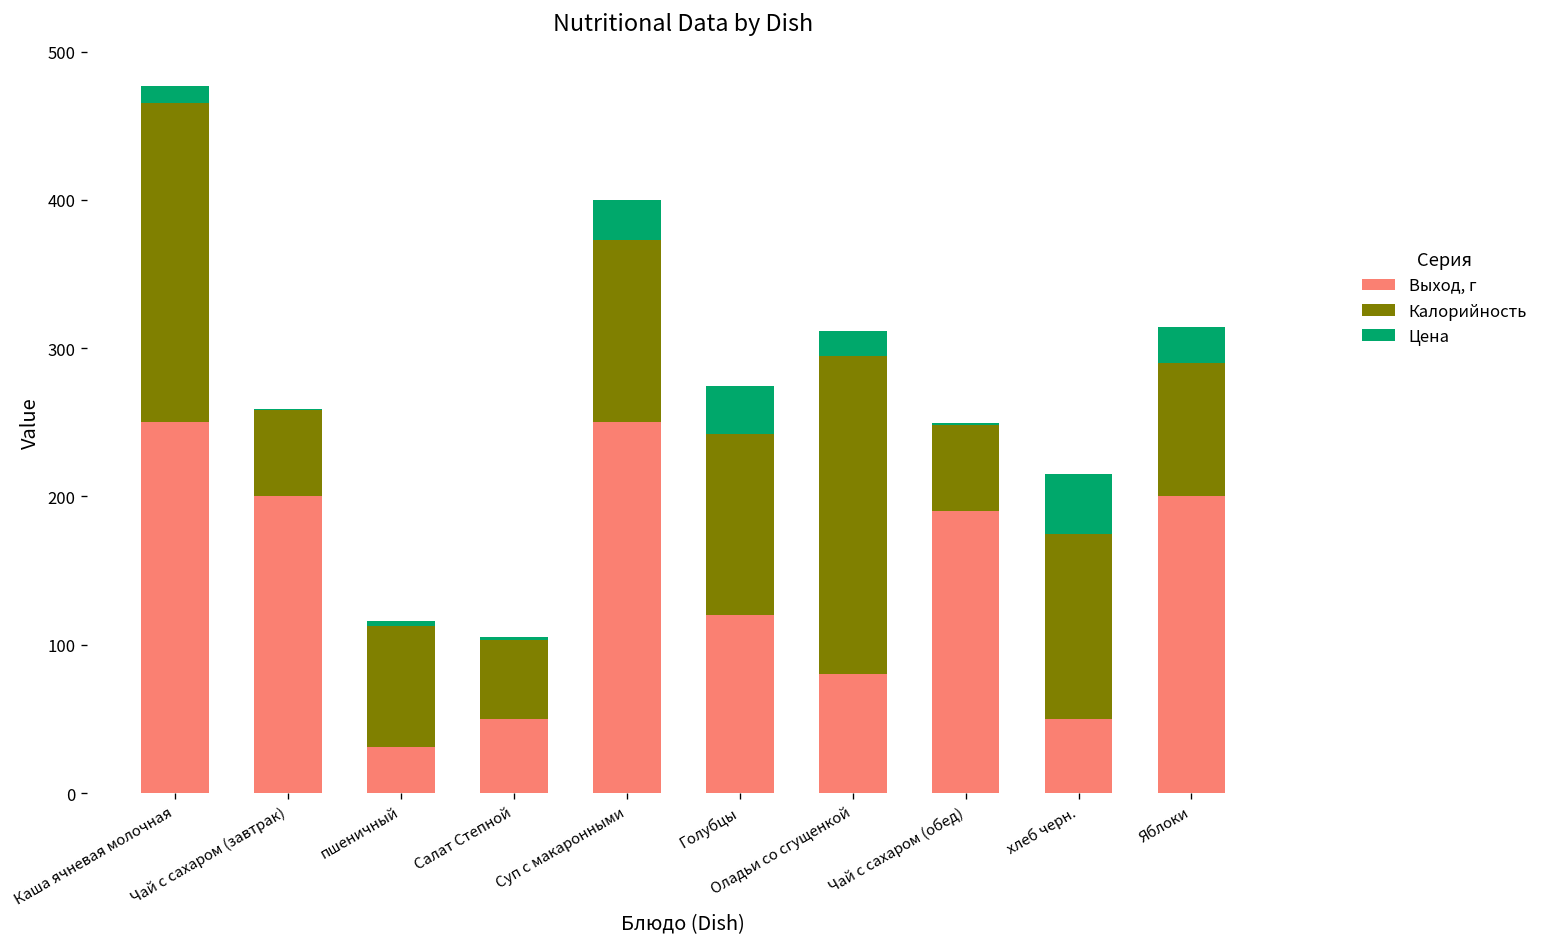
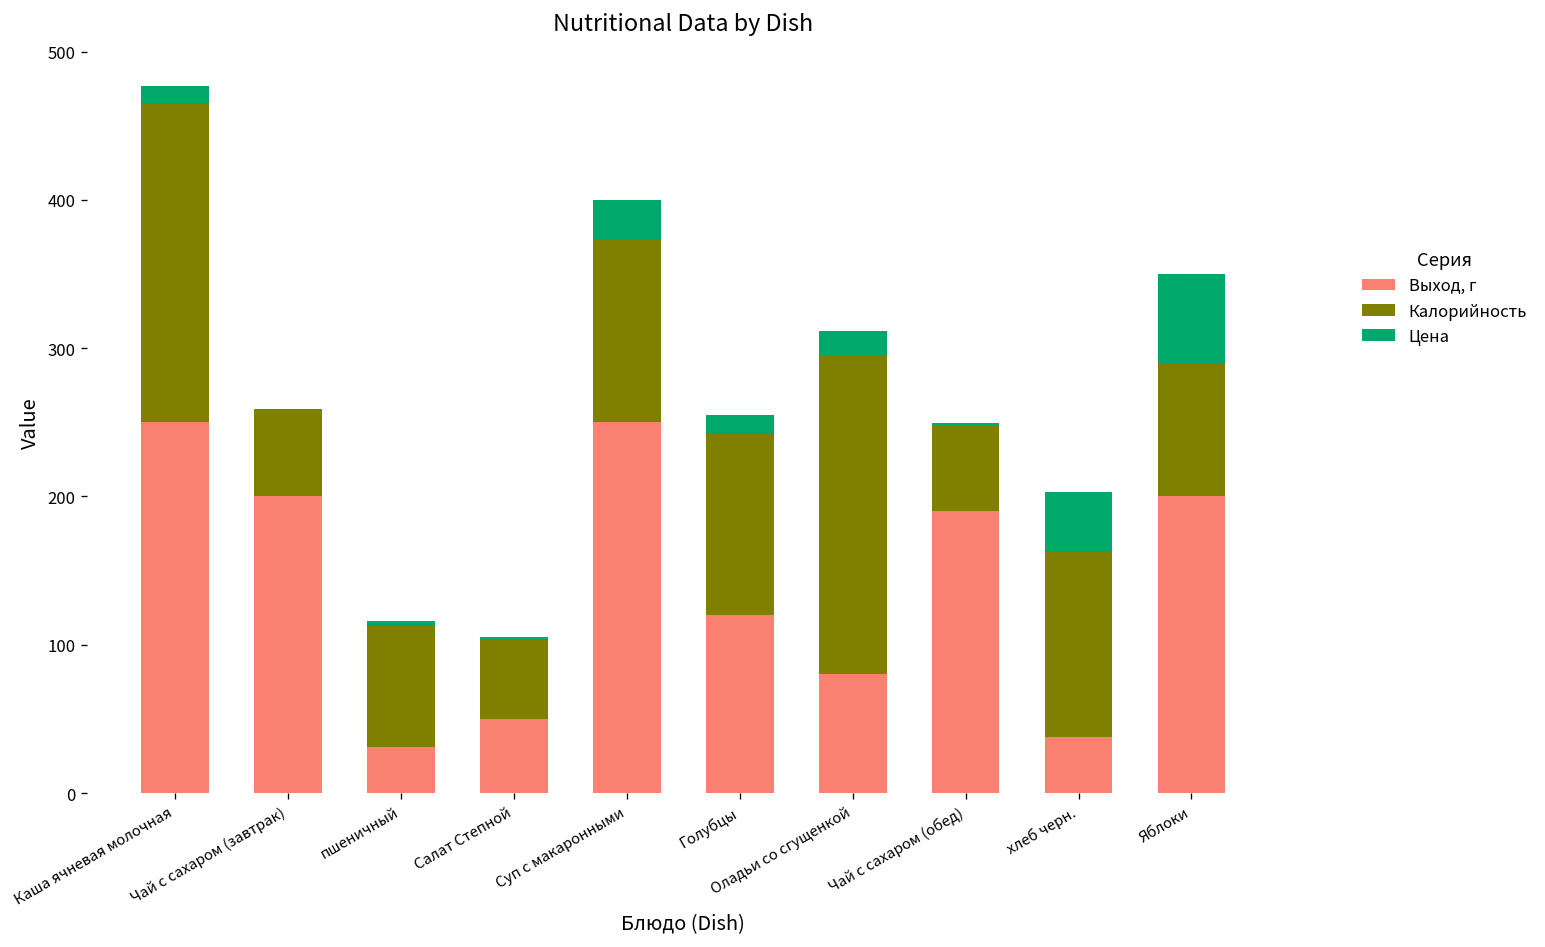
Цена, Голубцы: 32 -> 13
Выход, г, хлеб черн.: 50 -> 38
Цена, Яблоки: 24 -> 60
